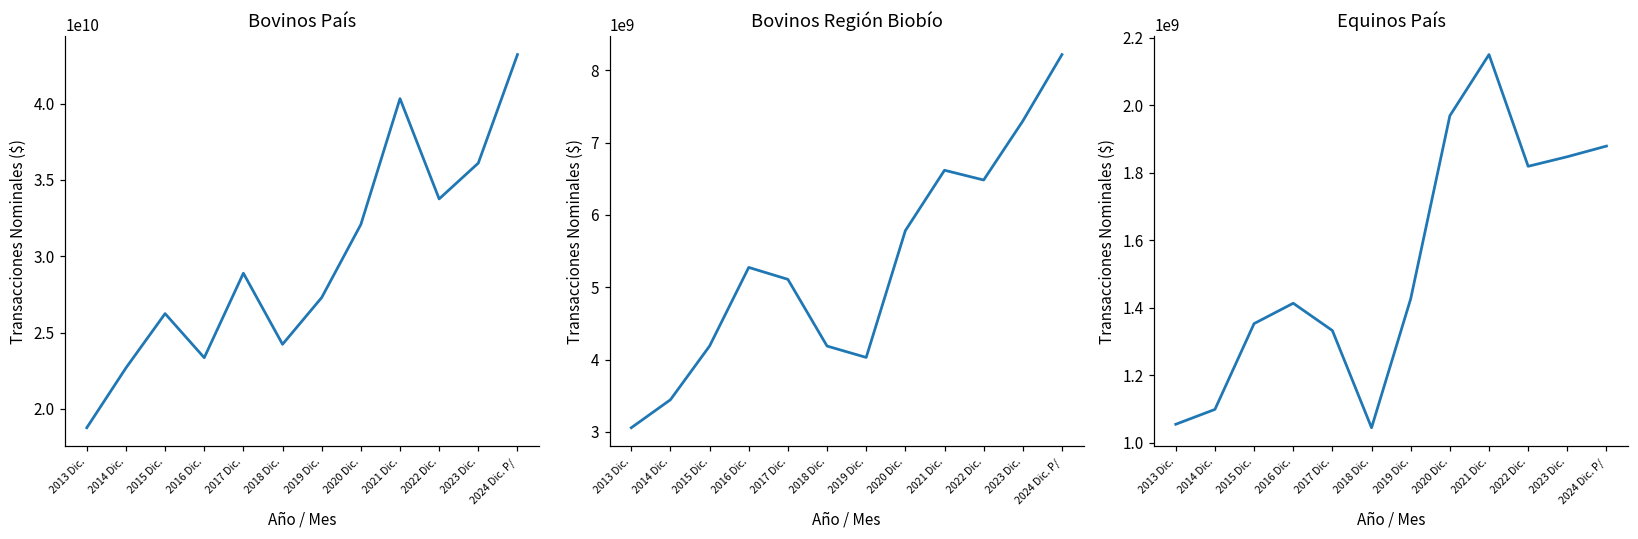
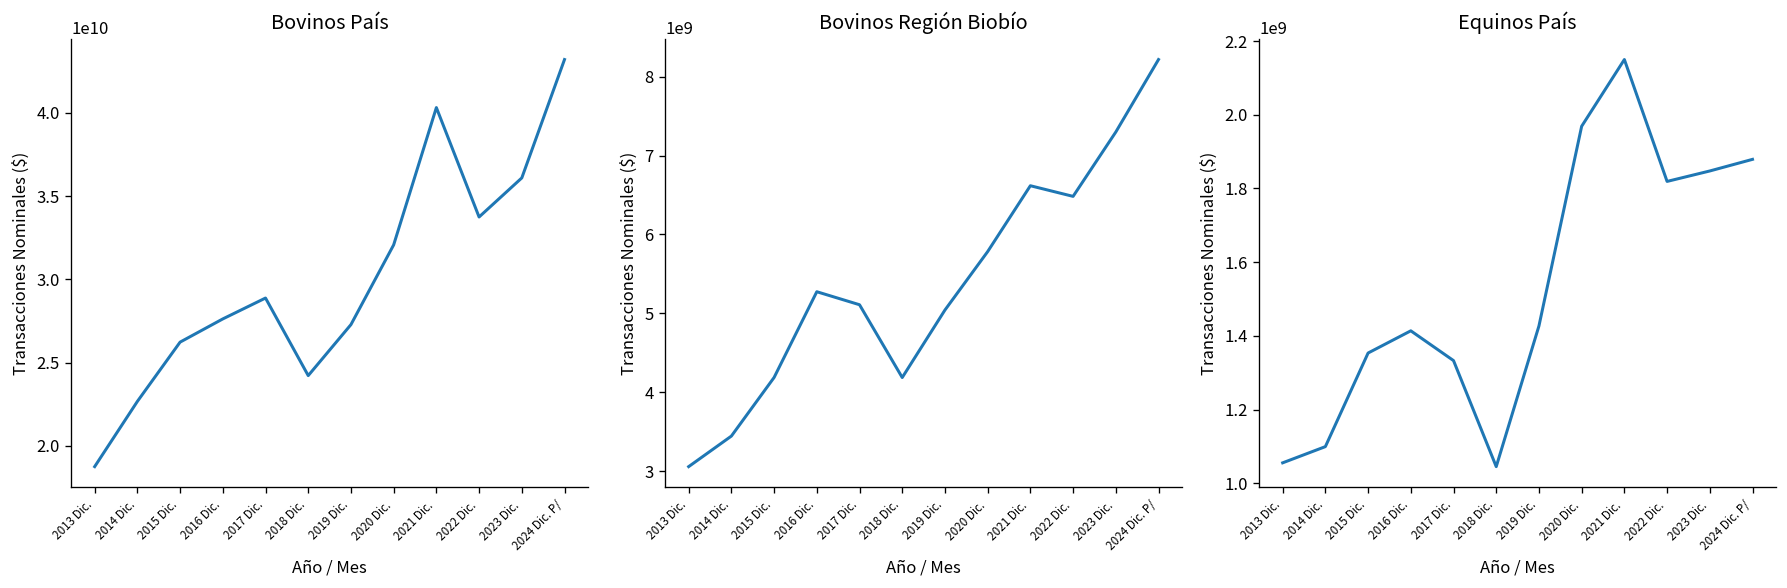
Bovinos País, 2016 Dic.: 23300000000 -> 27600000000
Bovinos Región Biobío, 2019 Dic.: 4000000000 -> 5000000000
